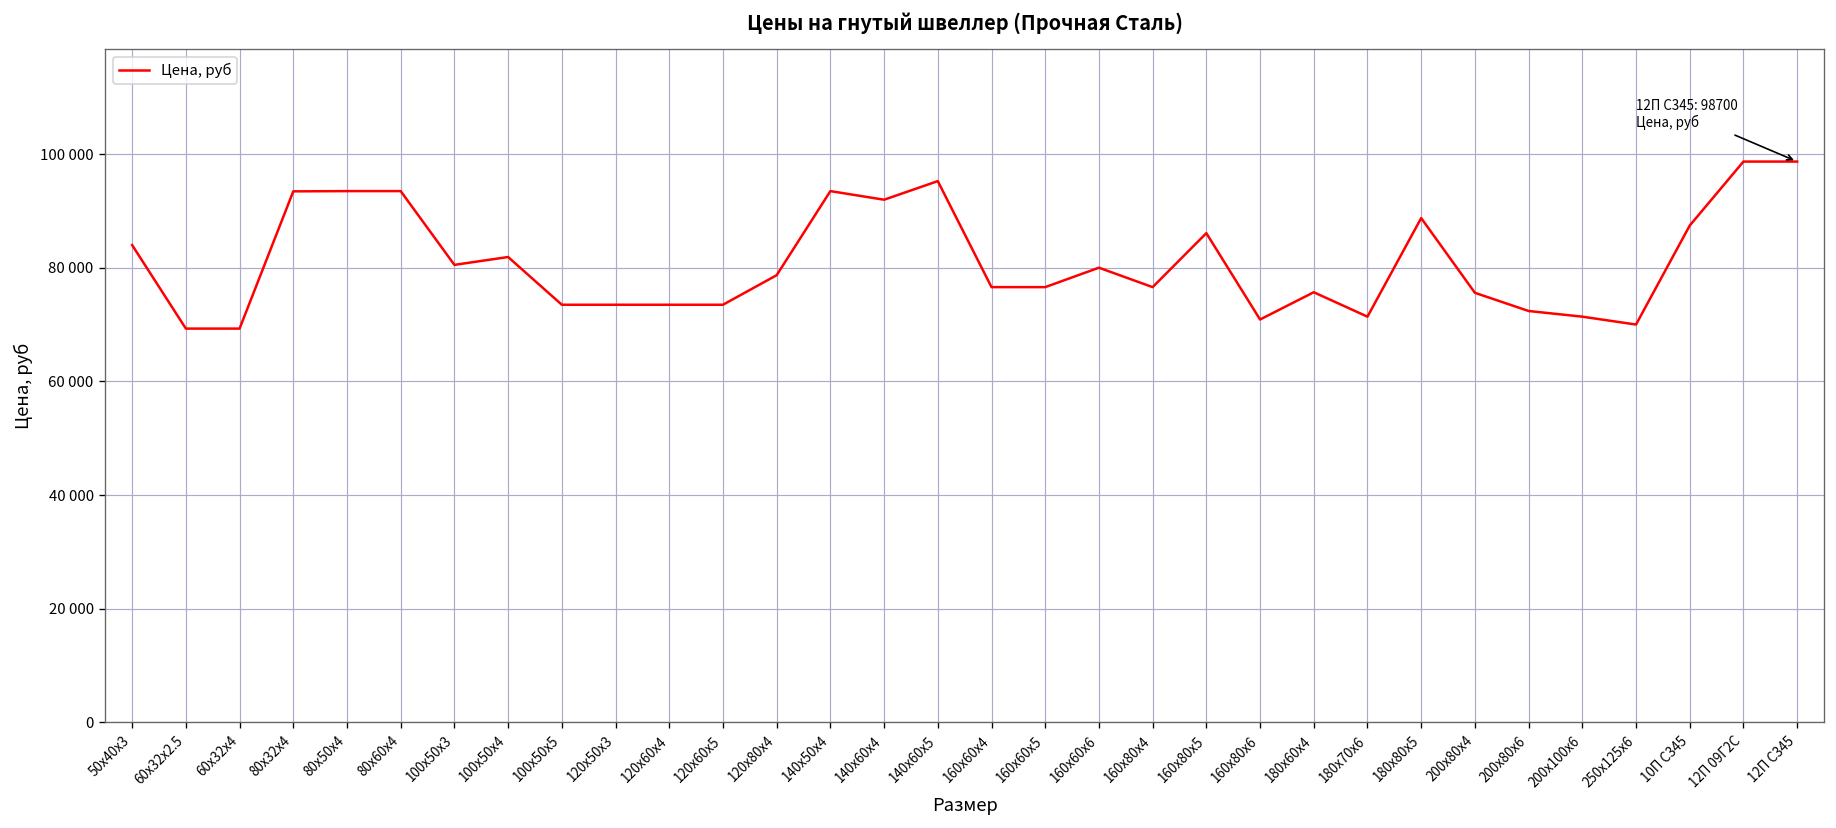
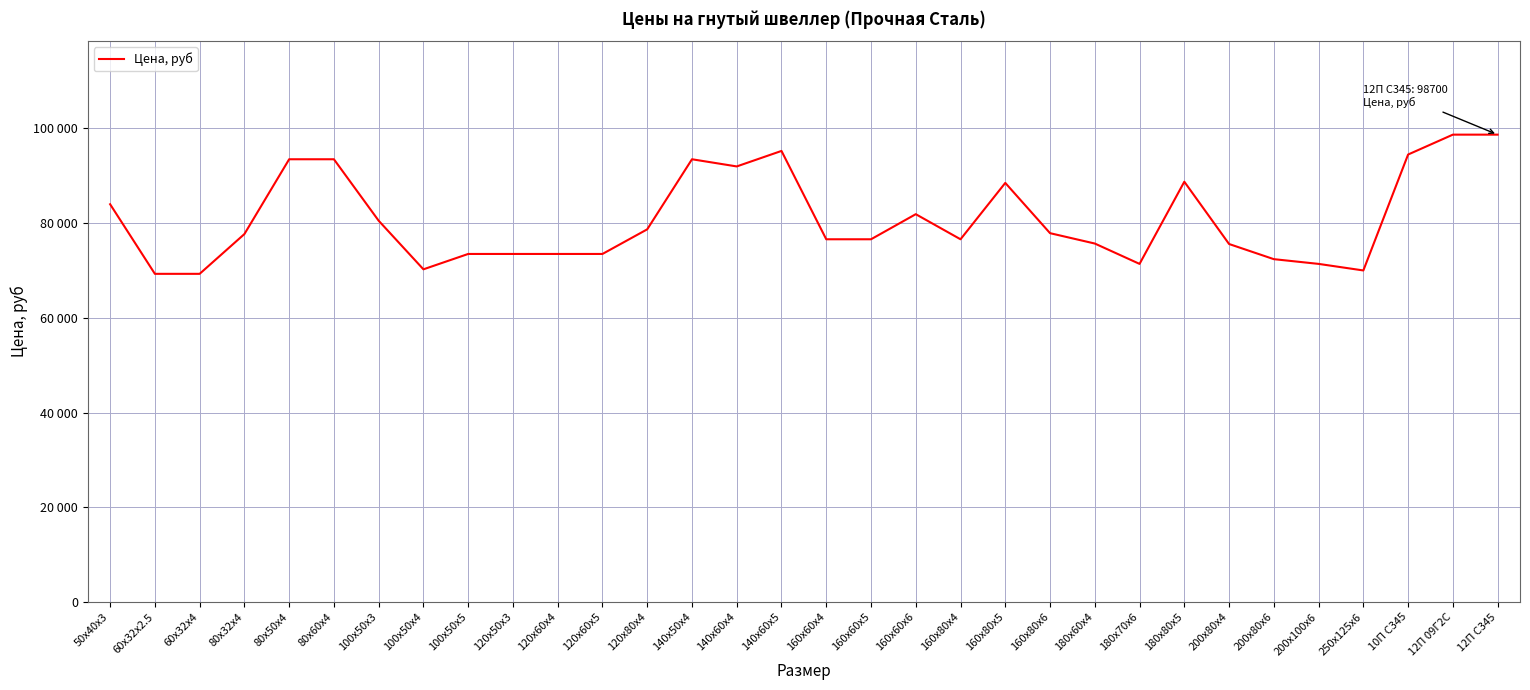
80x32x4: 93000 -> 78000
100x50x4: 82000 -> 70000
160x60x6: 80000 -> 82000
160x80x5: 86000 -> 89000
160x80x6: 71000 -> 78000
10П С345: 87000 -> 95000
